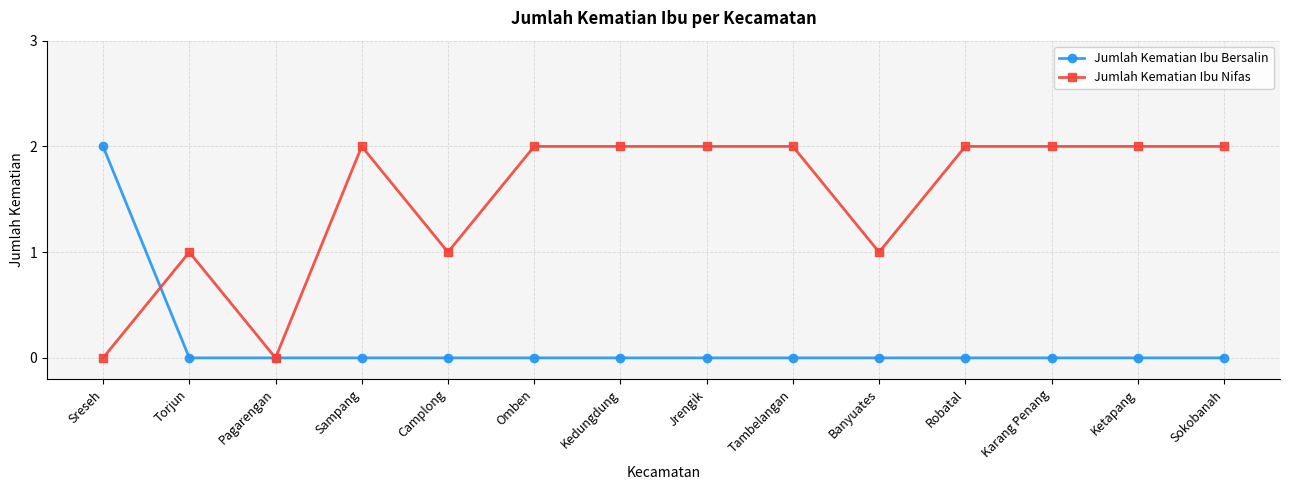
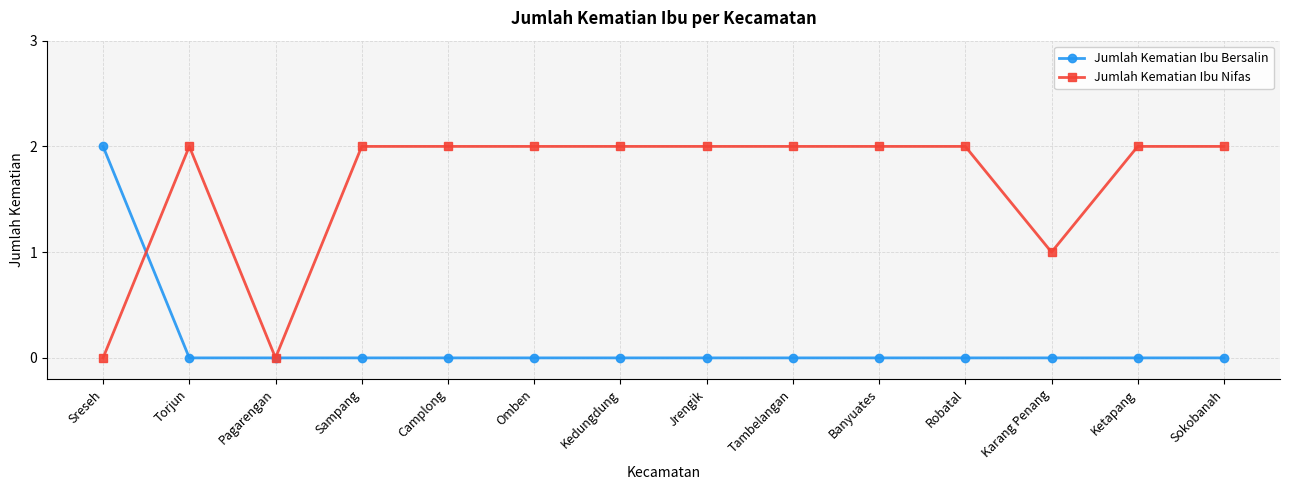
Jumlah Kematian Ibu Nifas, Torjun: 1 -> 2
Jumlah Kematian Ibu Nifas, Camplong: 1 -> 2
Jumlah Kematian Ibu Nifas, Banyuates: 1 -> 2
Jumlah Kematian Ibu Nifas, Karang Penang: 2 -> 1
